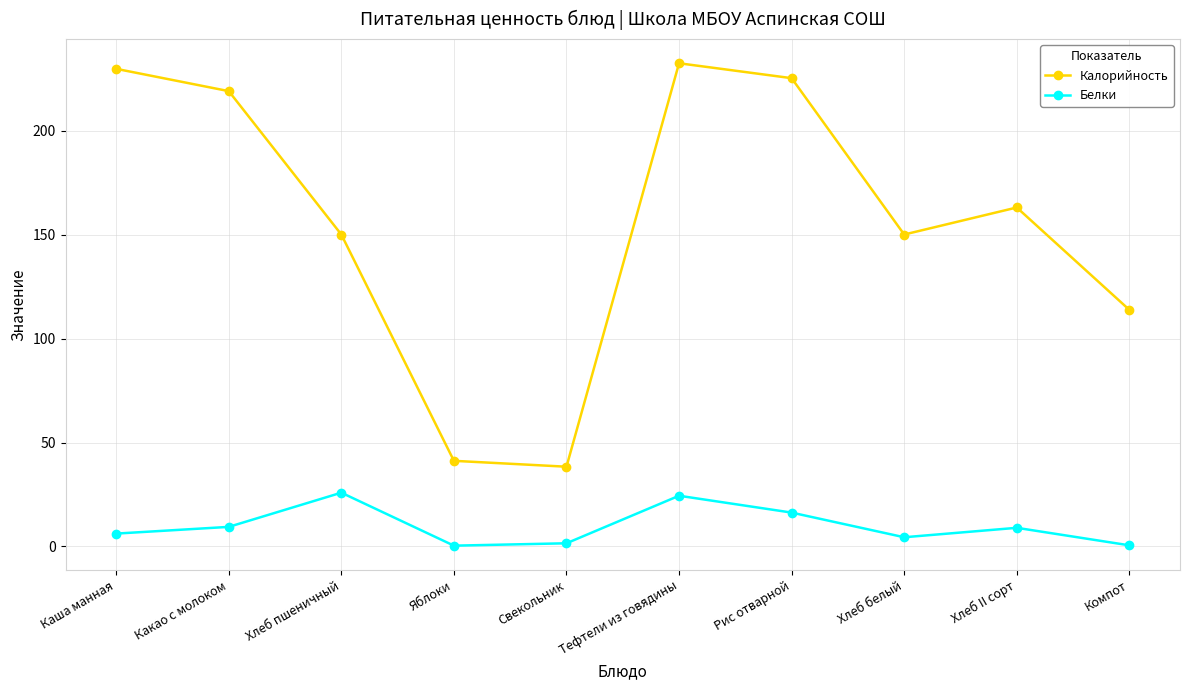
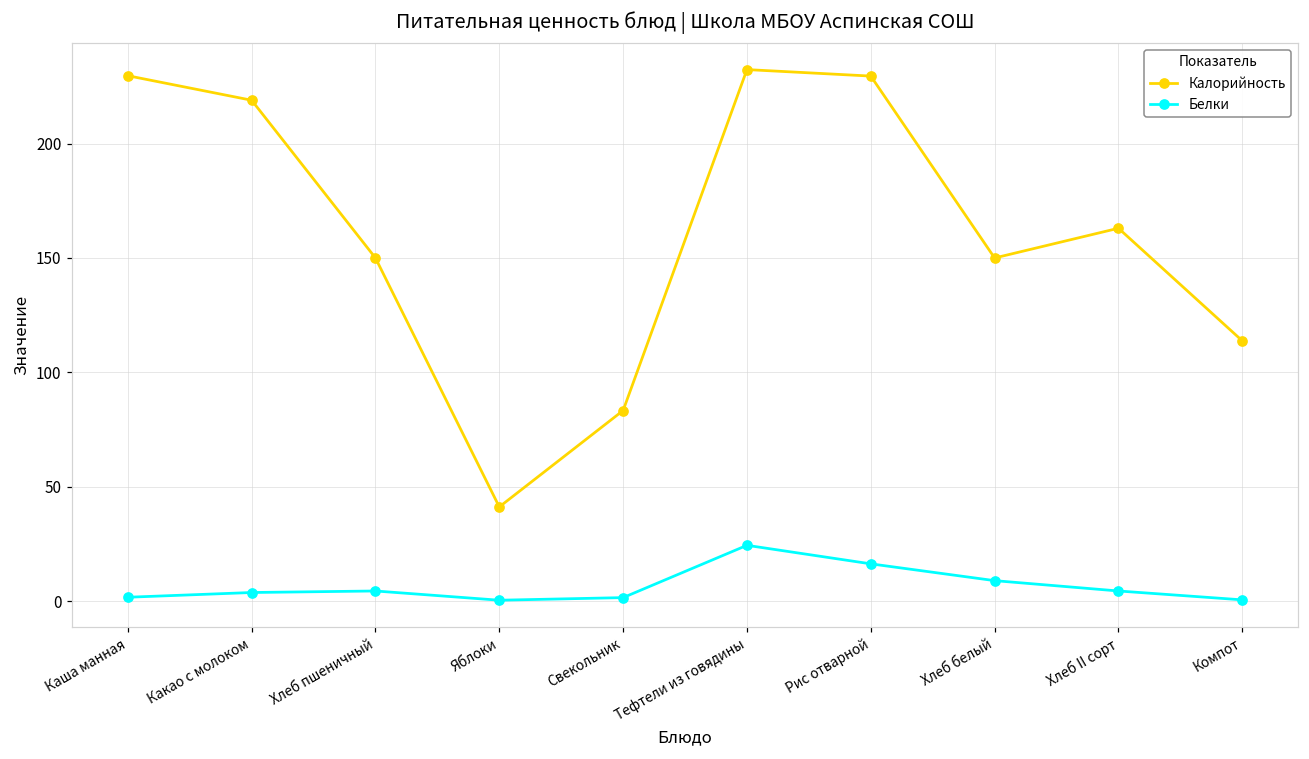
Белки, Каша манная: 6 -> 2
Белки, Какао с молоком: 9 -> 4
Белки, Хлеб пшеничный: 26 -> 4
Калорийность, Свекольник: 38 -> 83
Калорийность, Рис отварной: 225 -> 230
Белки, Хлеб белый: 4 -> 9
Белки, Хлеб II сорт: 9 -> 4
